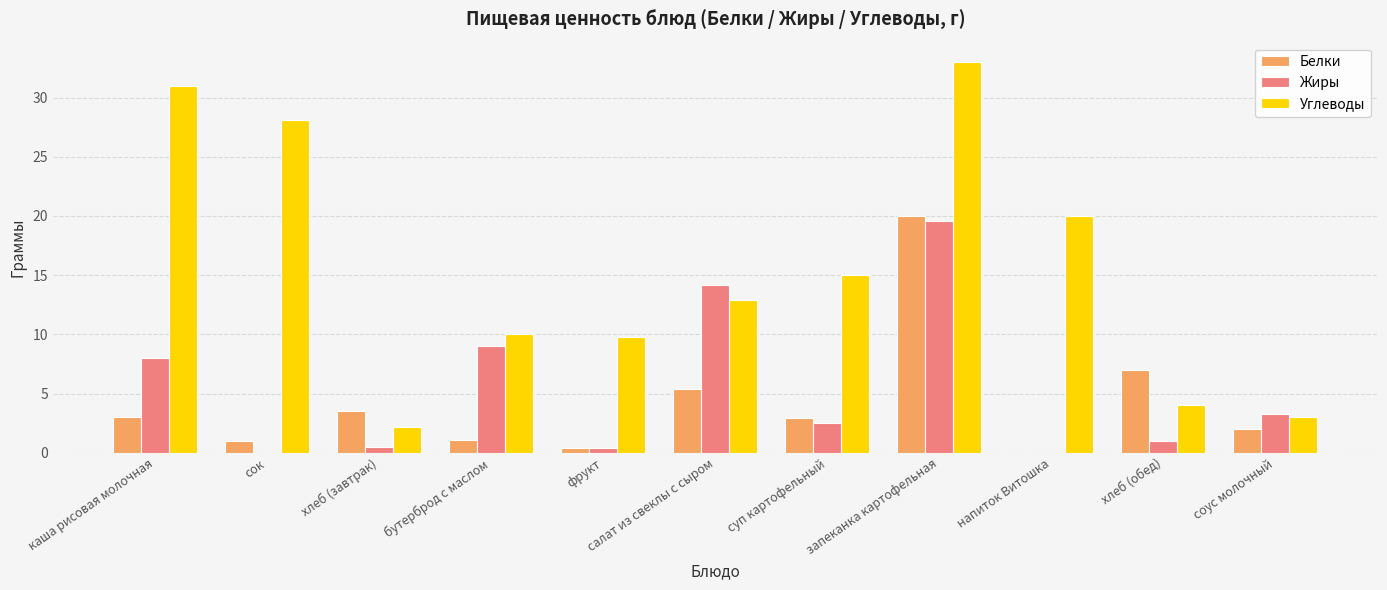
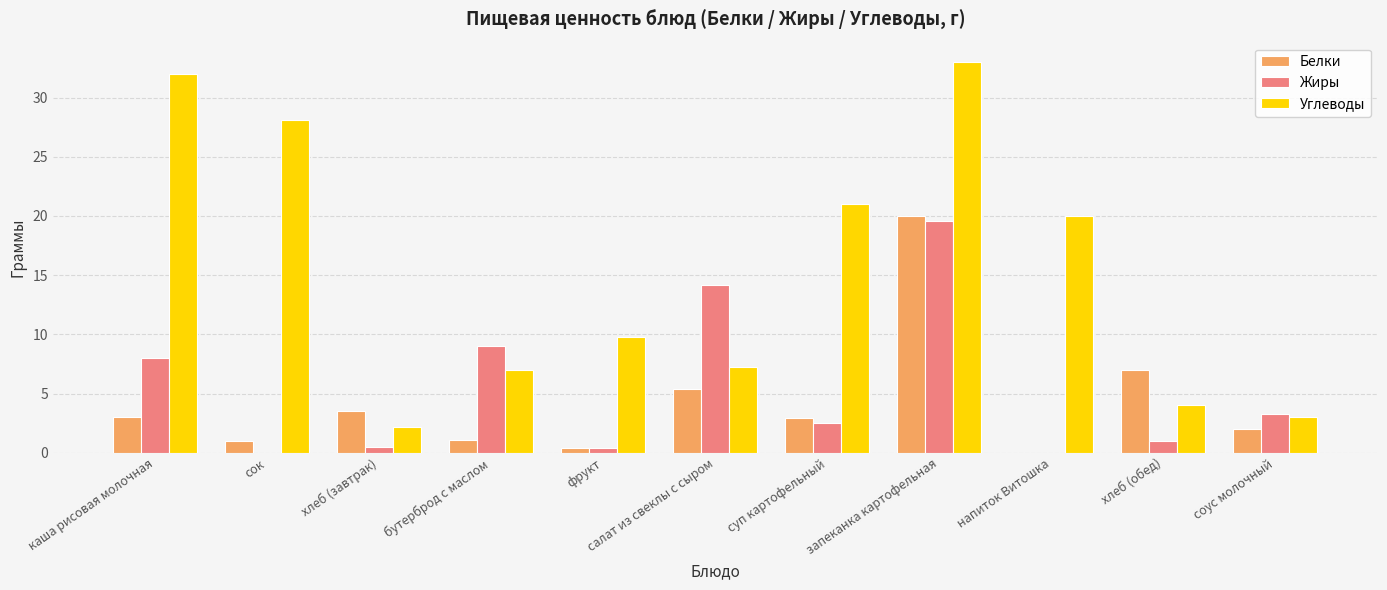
Углеводы, каша рисовая молочная: 31 -> 32
Углеводы, бутерброд с маслом: 10 -> 7
Углеводы, салат из свеклы с сыром: 12.9 -> 7.2
Углеводы, суп картофельный: 15 -> 21
